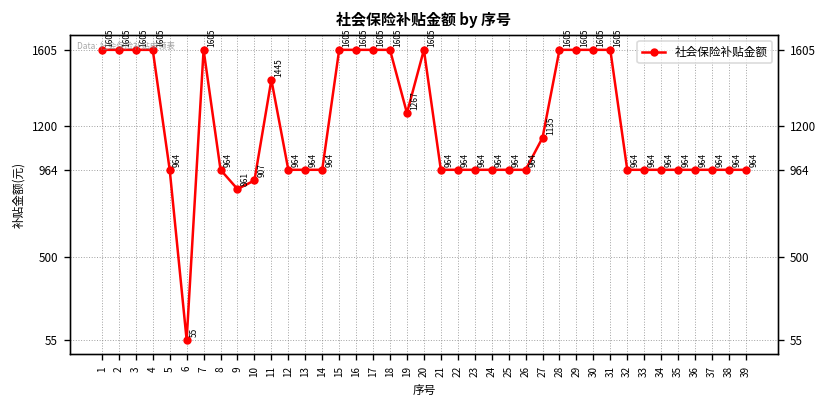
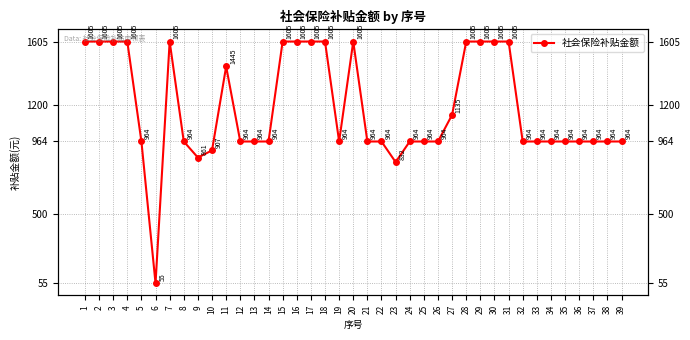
19: 1267 -> 964
23: 964 -> 832
